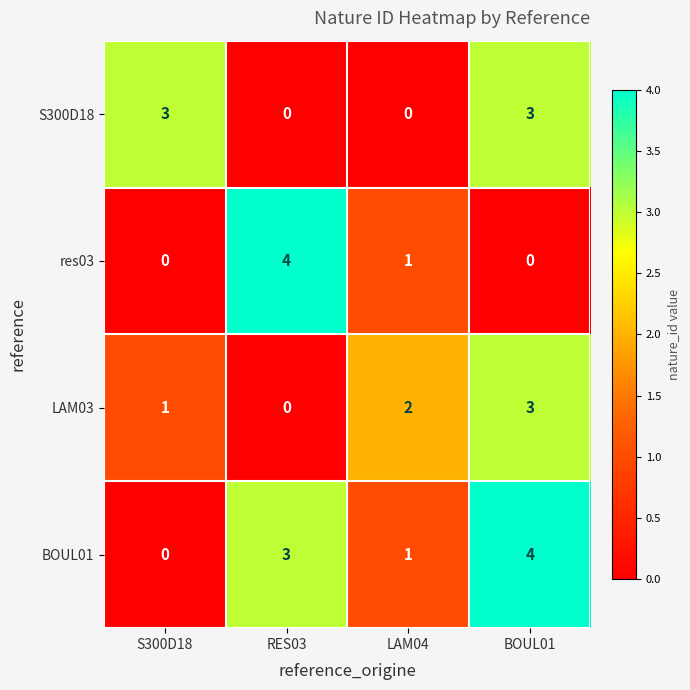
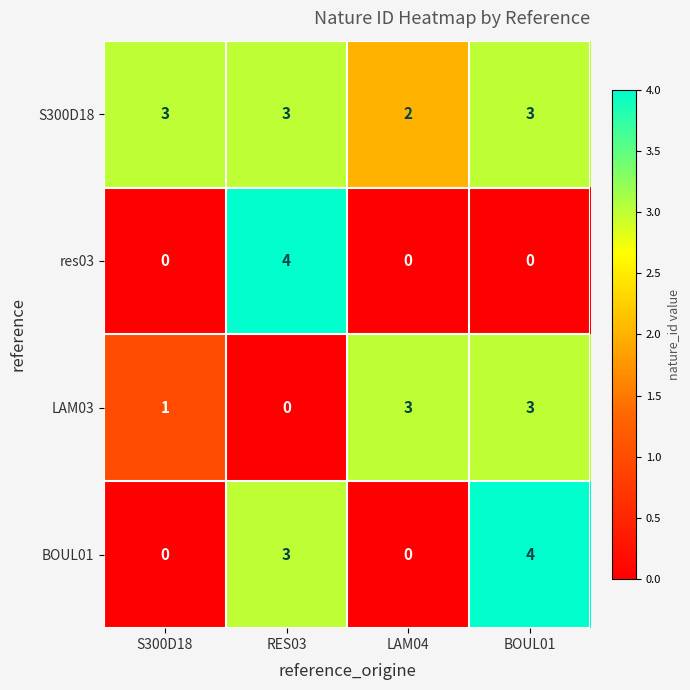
S300D18, RES03: 0 -> 3
S300D18, LAM04: 0 -> 2
res03, LAM04: 1 -> 0
LAM03, LAM04: 2 -> 3
BOUL01, LAM04: 1 -> 0
